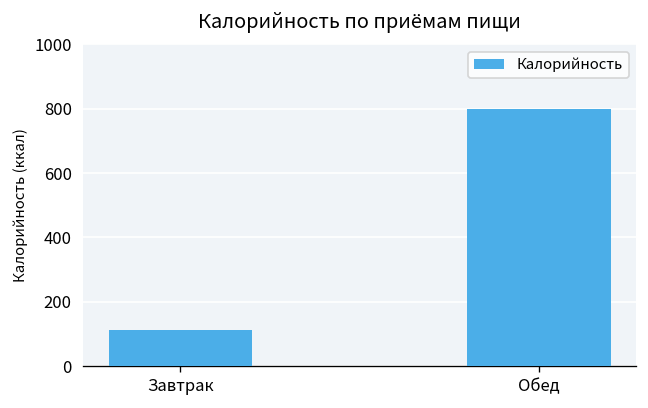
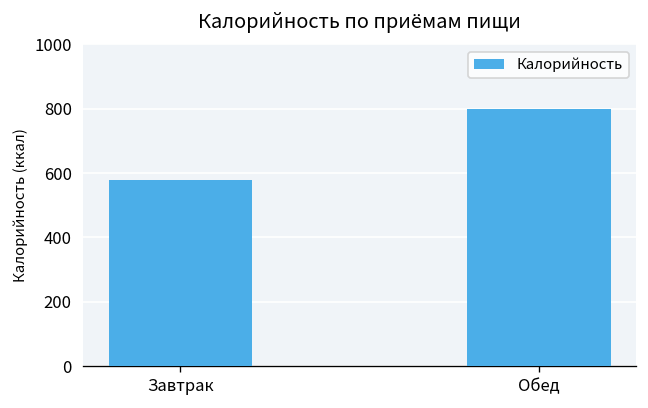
Завтрак: 110 -> 580
